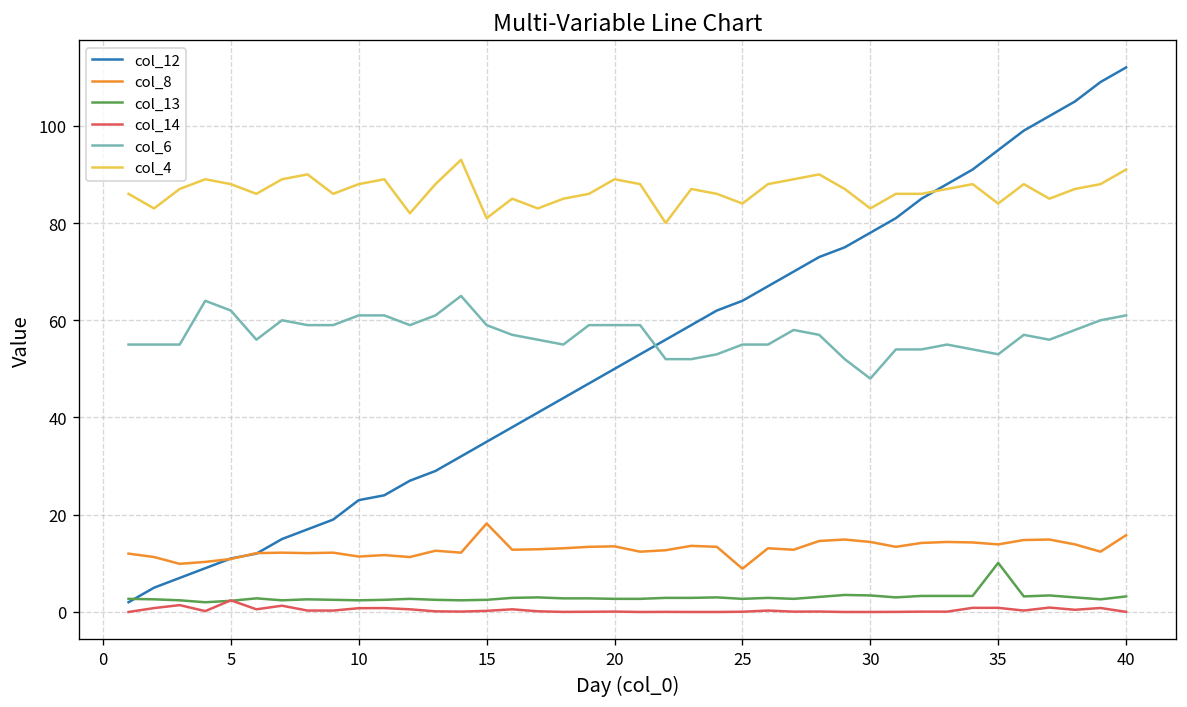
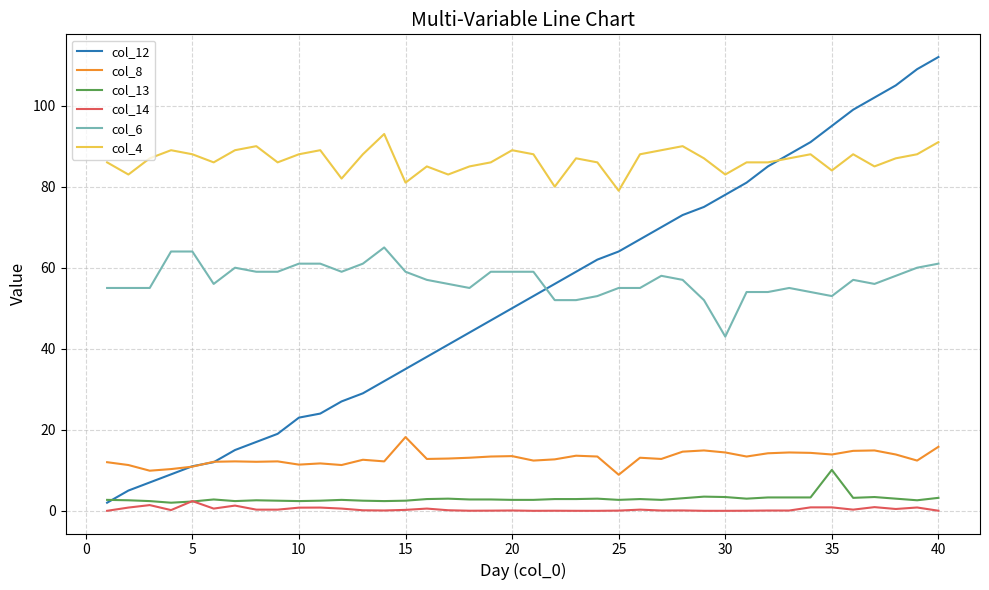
col_6, 5: 62 -> 64
col_4, 25: 84 -> 79
col_6, 30: 48 -> 43
